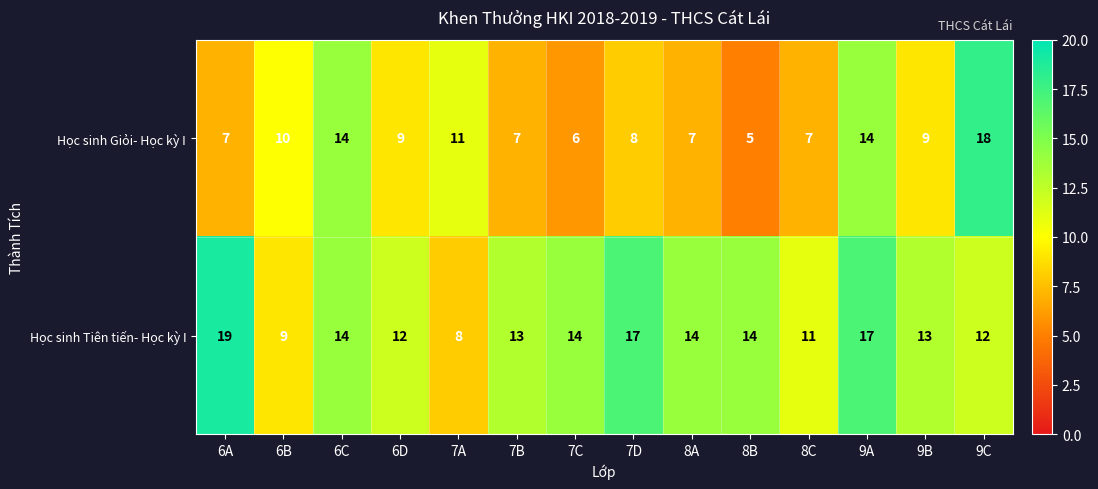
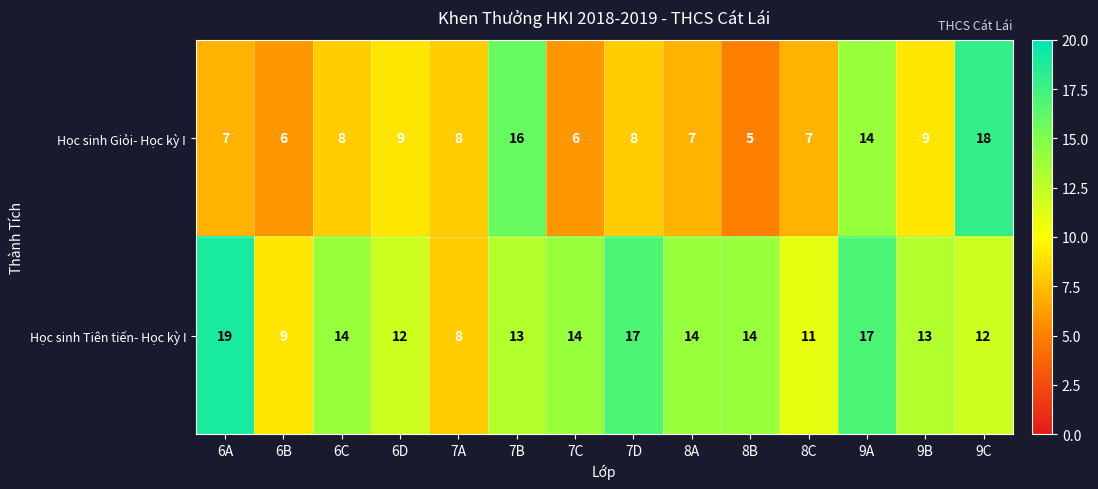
Học sinh Giỏi- Học kỳ I, 6B: 10 -> 6
Học sinh Giỏi- Học kỳ I, 6C: 14 -> 8
Học sinh Giỏi- Học kỳ I, 7A: 11 -> 8
Học sinh Giỏi- Học kỳ I, 7B: 7 -> 16
